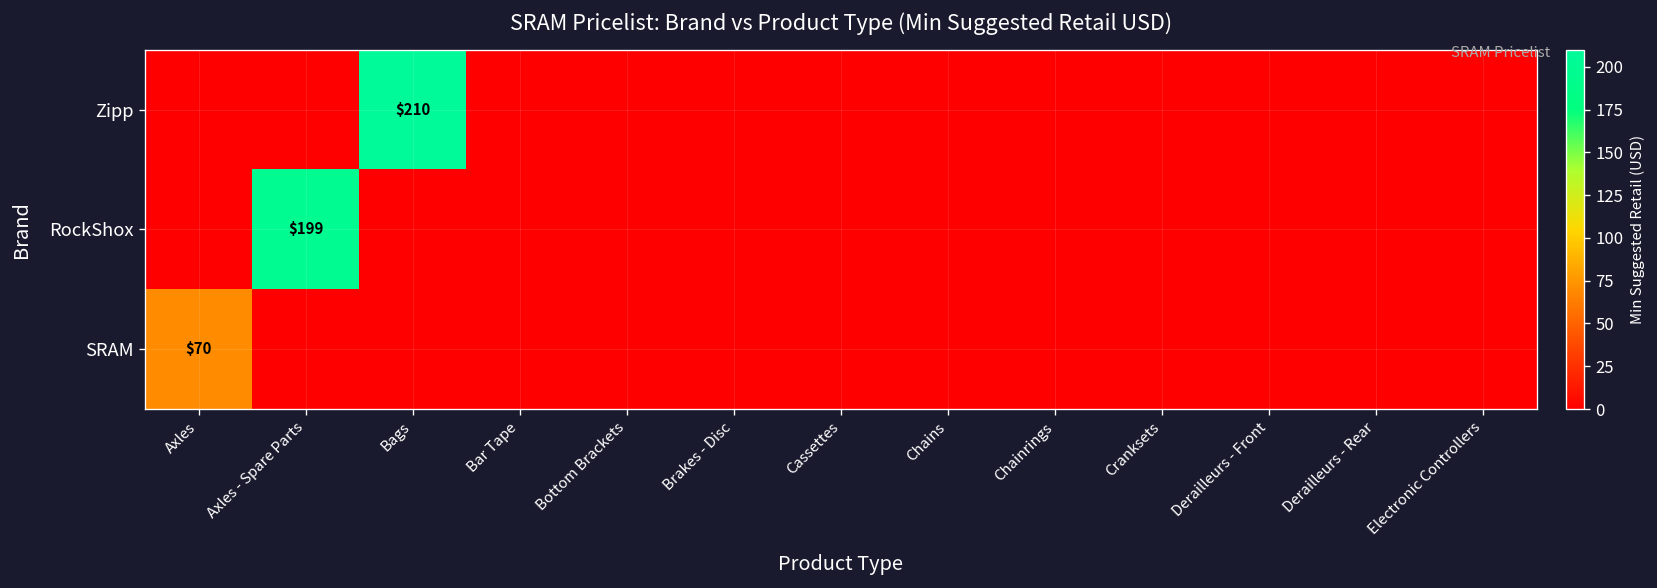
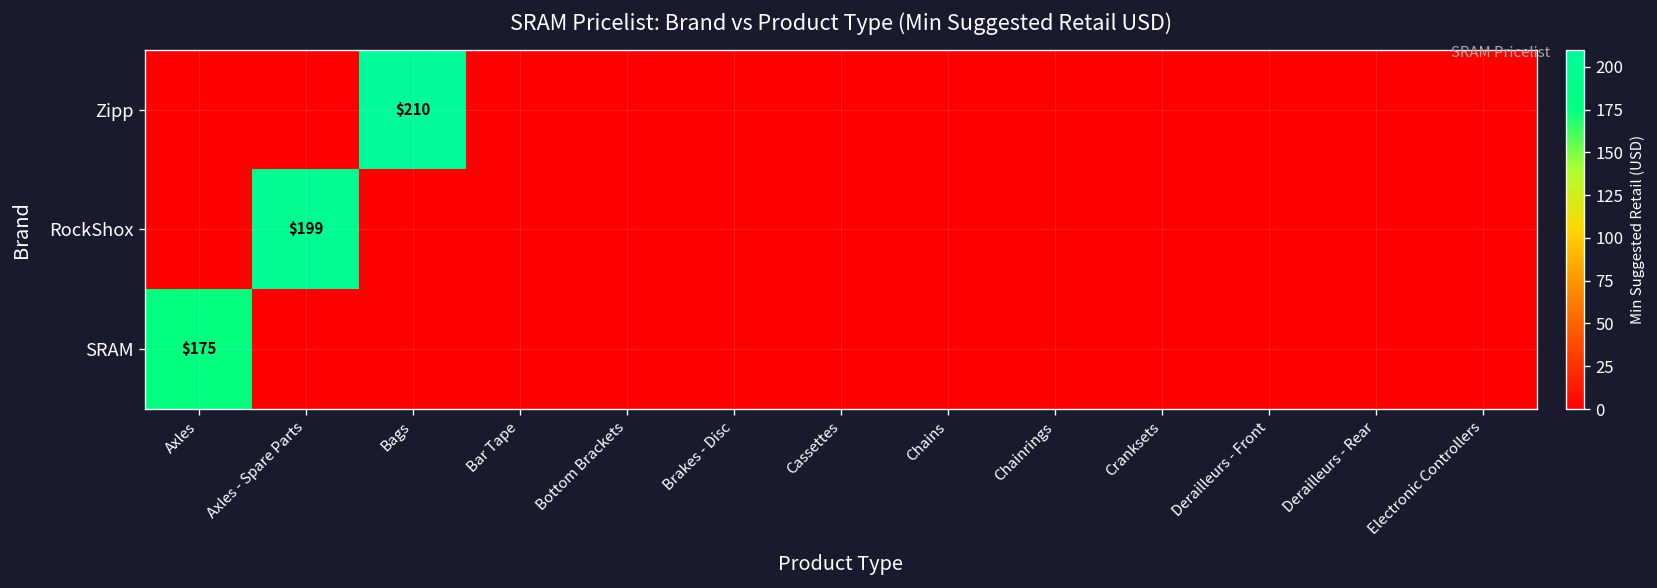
SRAM, Axles: $70 -> $175
